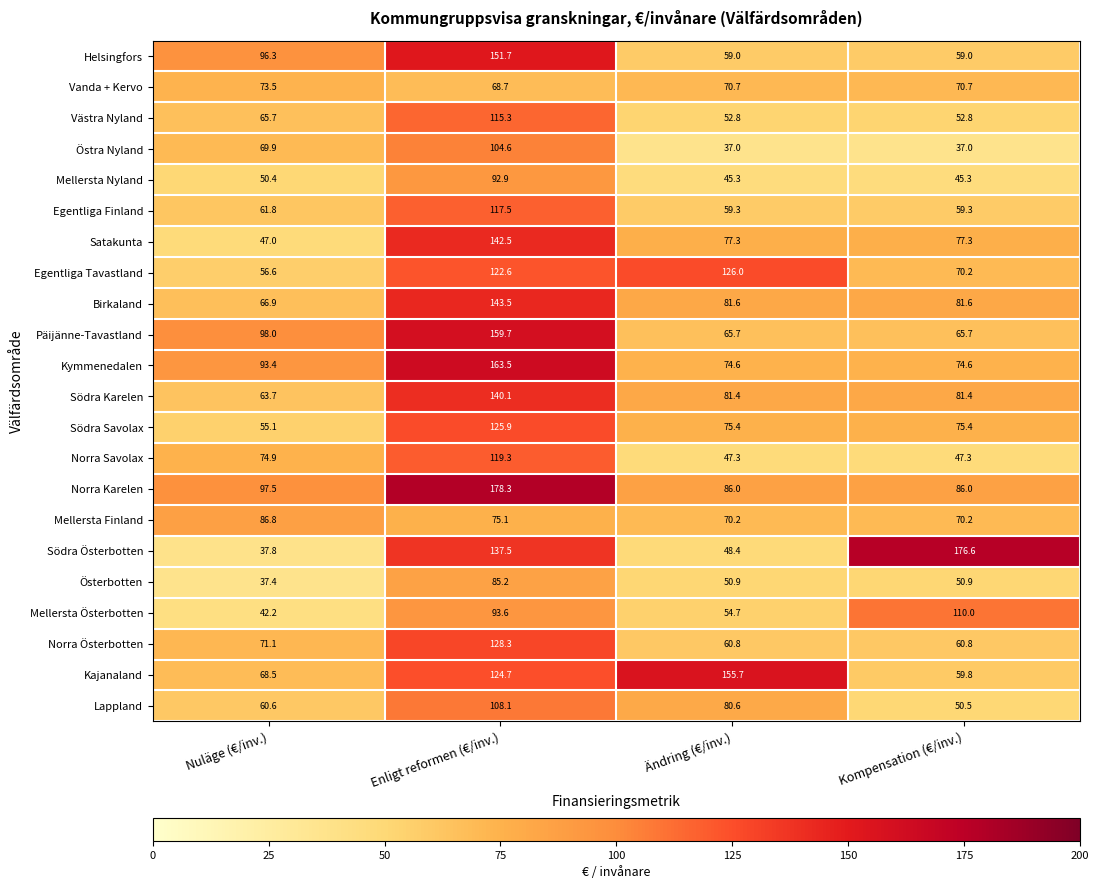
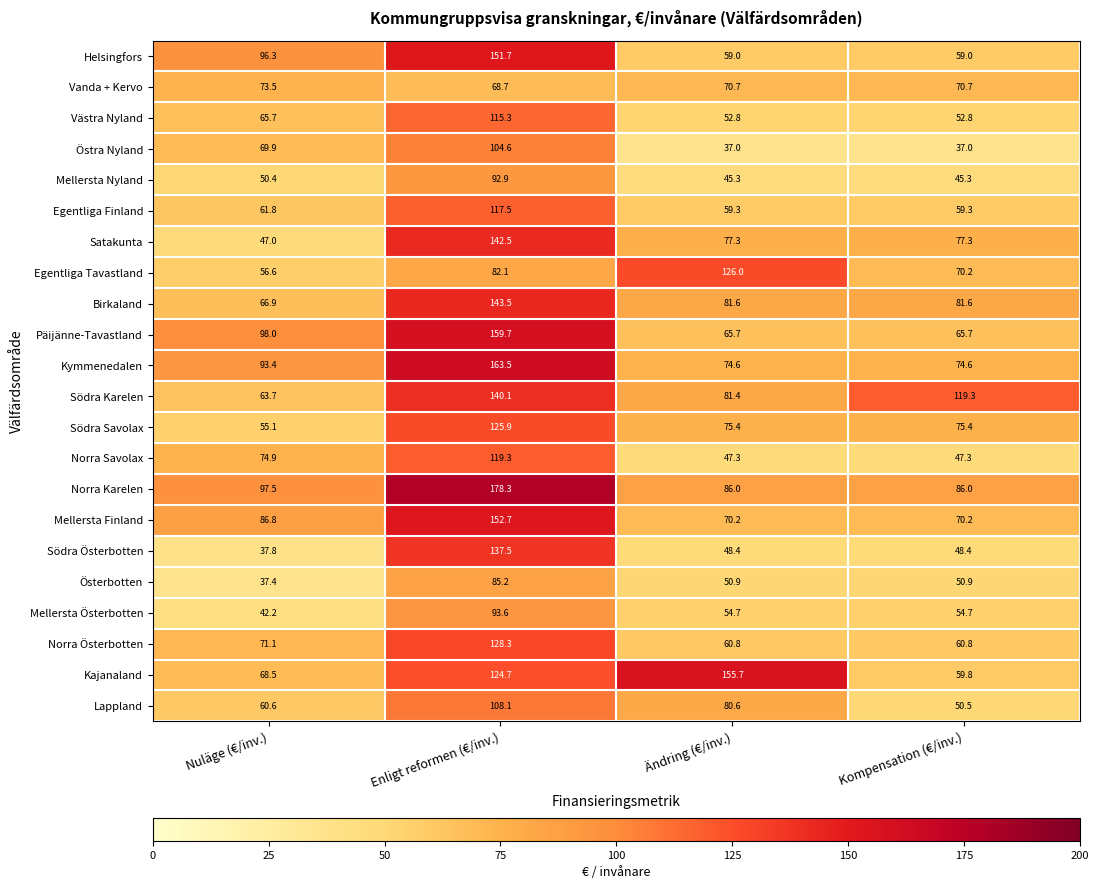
Egentliga Tavastland, Enligt reformen (€/inv.): 122.6 -> 82.1
Södra Karelen, Kompensation (€/inv.): 81.4 -> 119.3
Mellersta Finland, Enligt reformen (€/inv.): 75.1 -> 152.7
Södra Österbotten, Kompensation (€/inv.): 176.6 -> 48.4
Mellersta Österbotten, Kompensation (€/inv.): 110.0 -> 54.7
